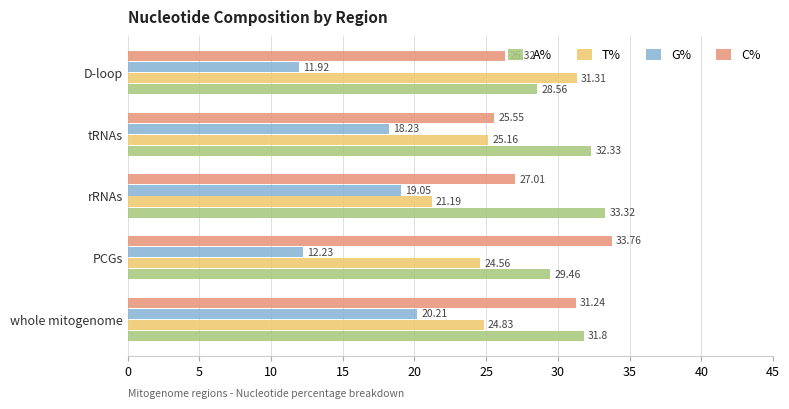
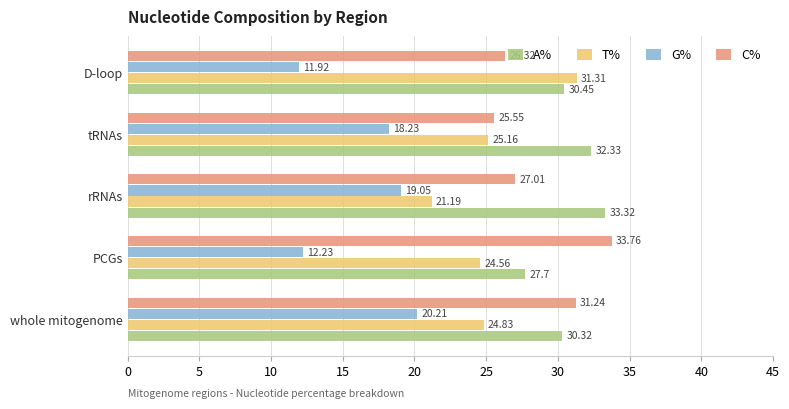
A%, D-loop: 28.56 -> 30.45
A%, PCGs: 29.46 -> 27.7
A%, whole mitogenome: 31.8 -> 30.32
